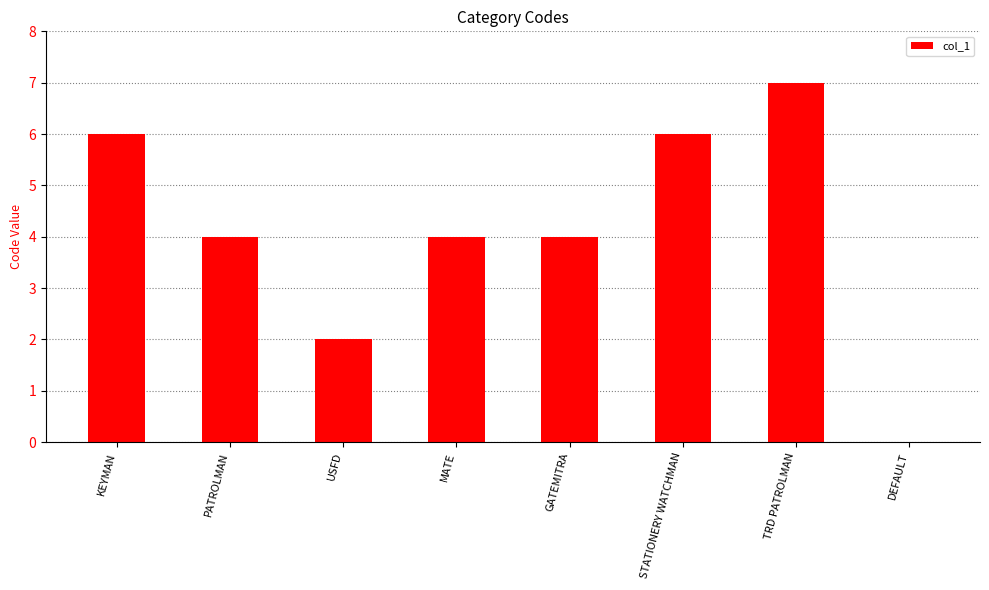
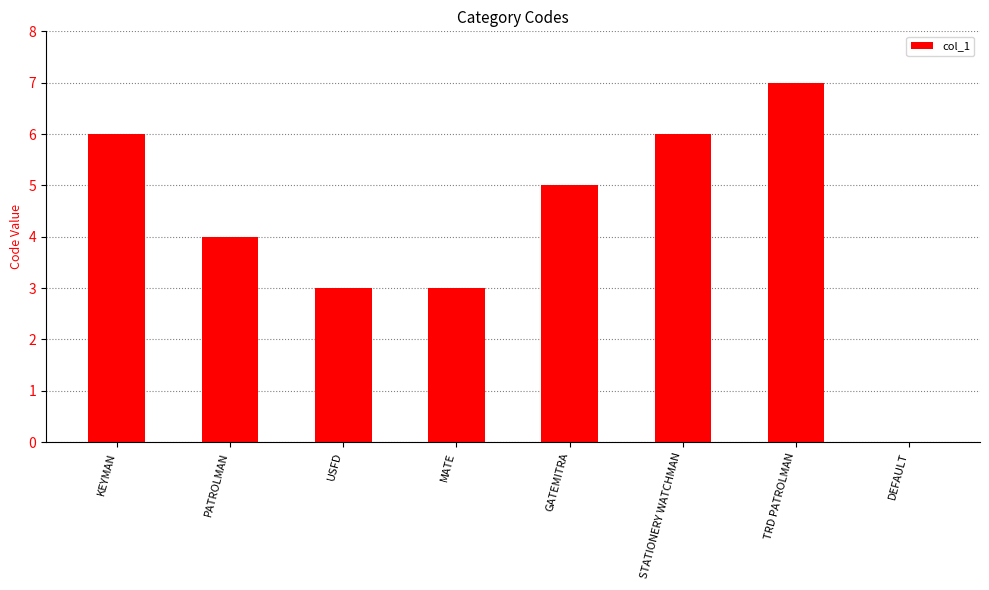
USFD: 2 -> 3
MATE: 4 -> 3
GATEMITRA: 4 -> 5
